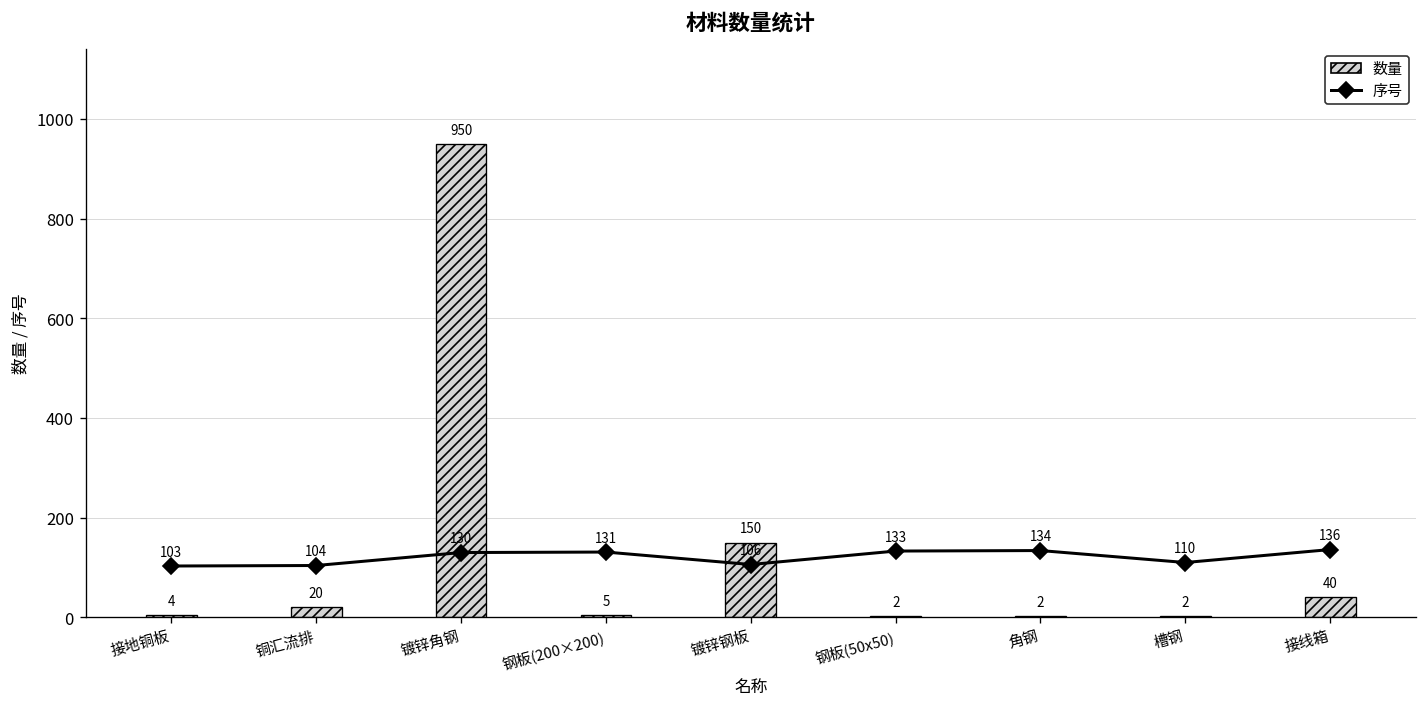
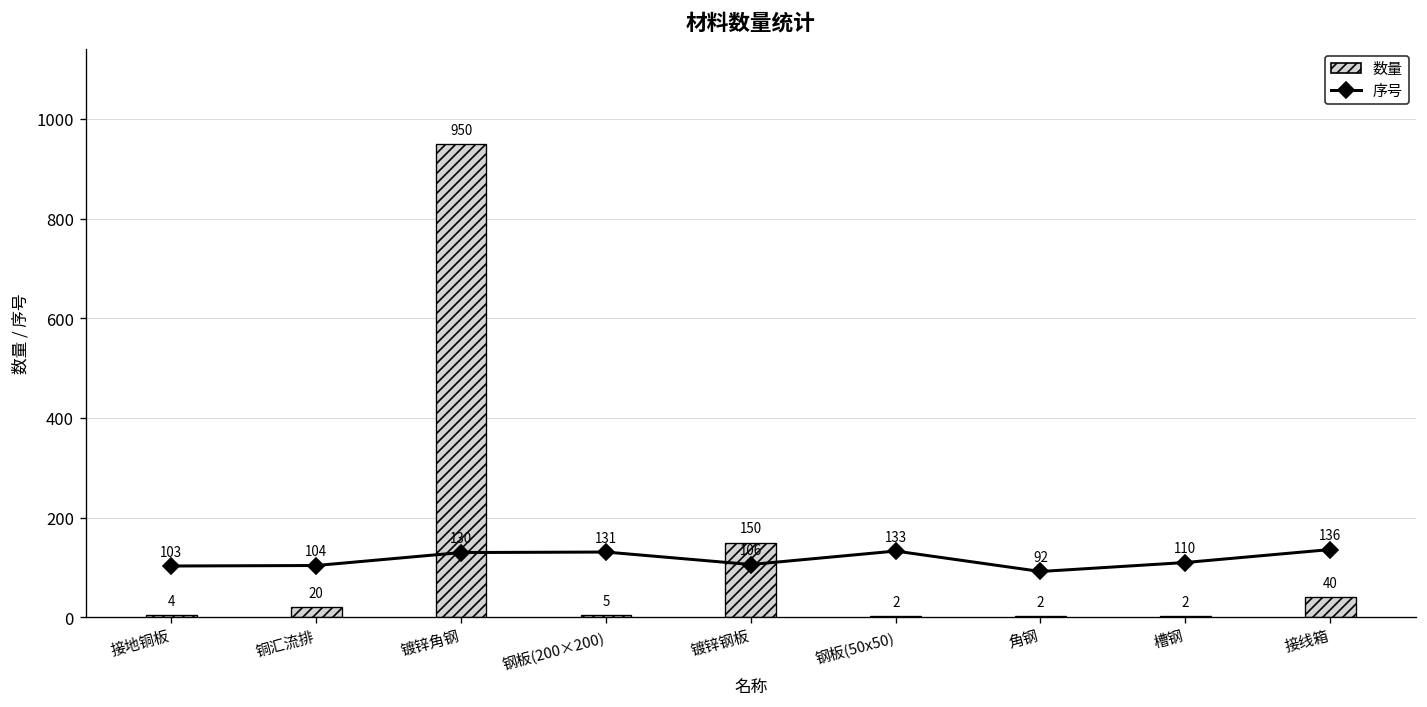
序号, 角钢: 134 -> 92
